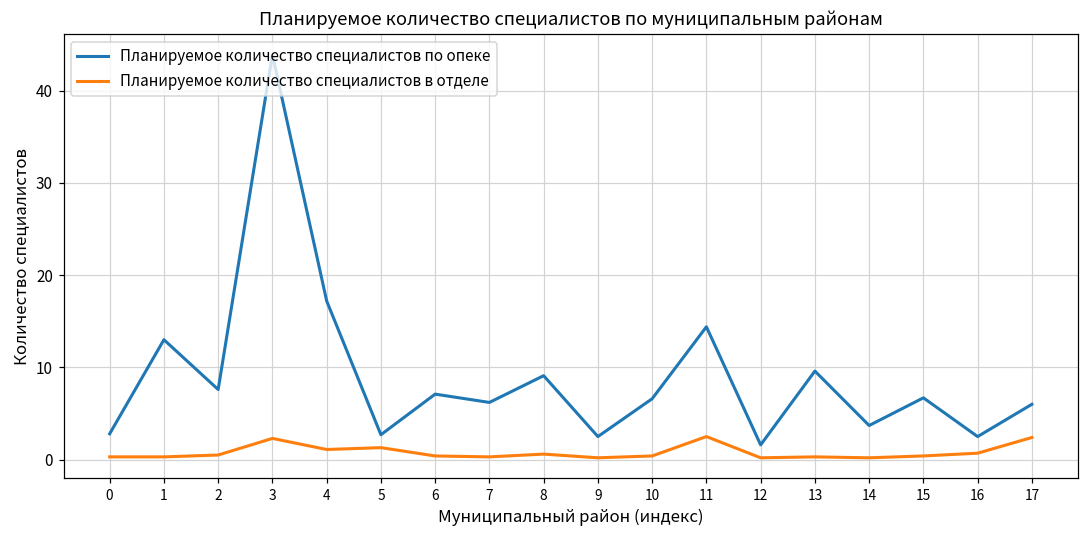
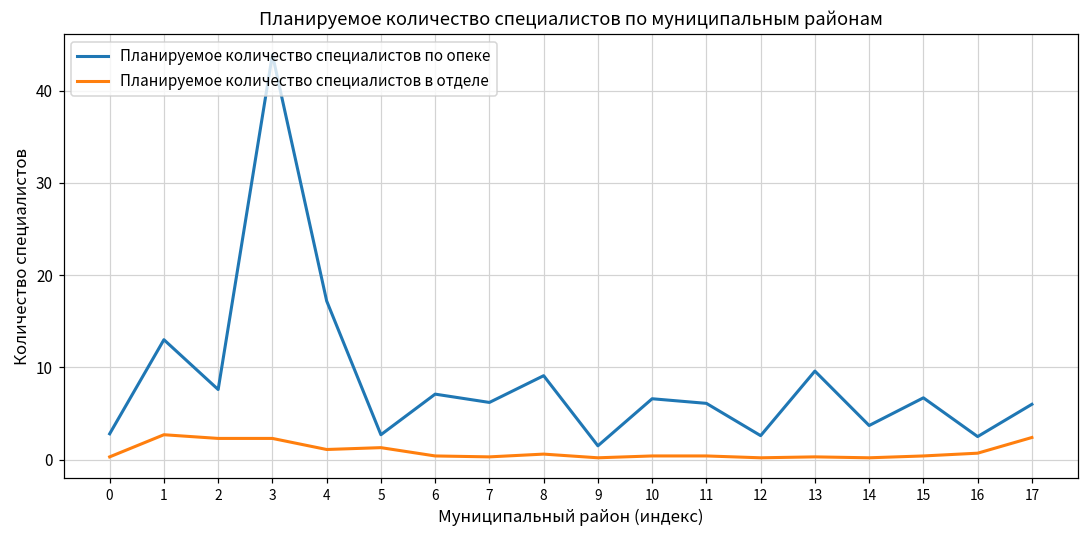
Планируемое количество специалистов в отделе, 1: 0 -> 3
Планируемое количество специалистов в отделе, 2: 1 -> 2
Планируемое количество специалистов по опеке, 9: 3 -> 2
Планируемое количество специалистов по опеке, 11: 14 -> 6
Планируемое количество специалистов в отделе, 11: 3 -> 0
Планируемое количество специалистов по опеке, 12: 2 -> 3
